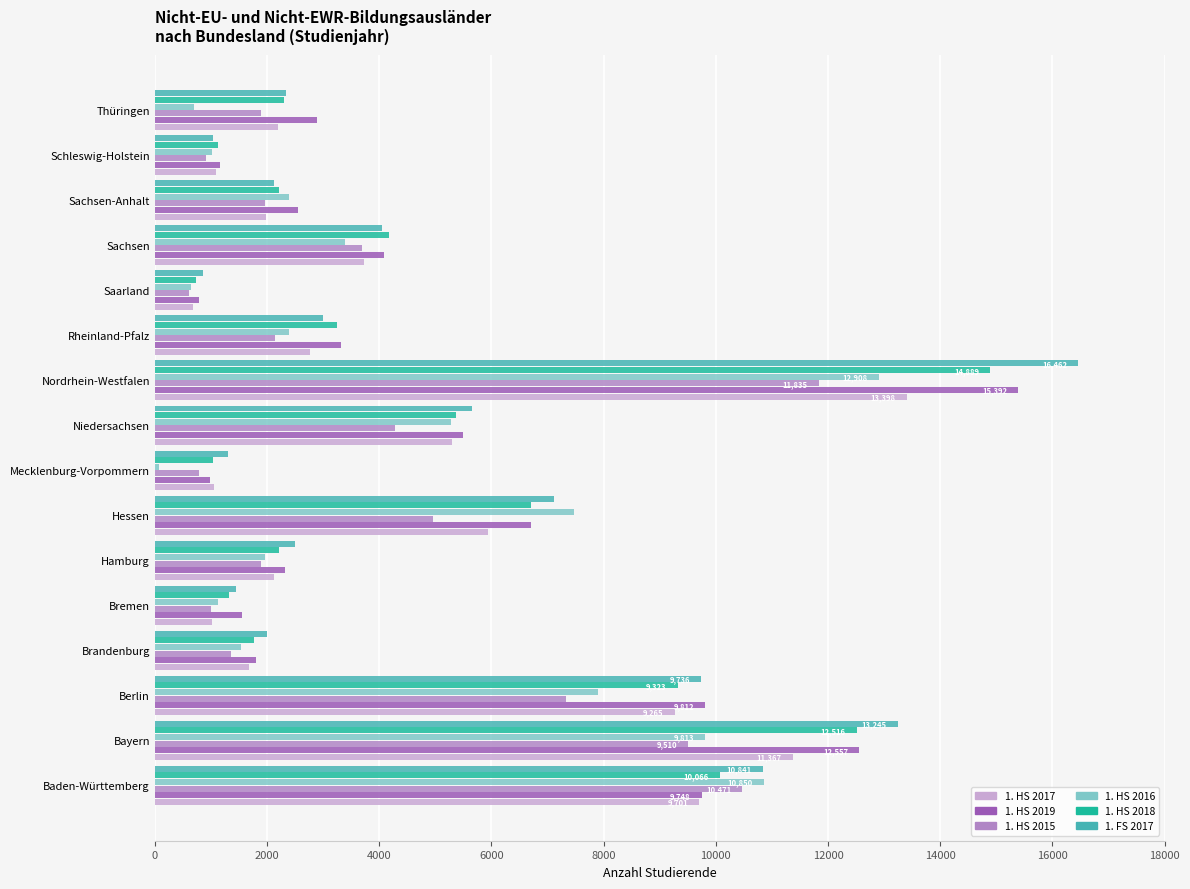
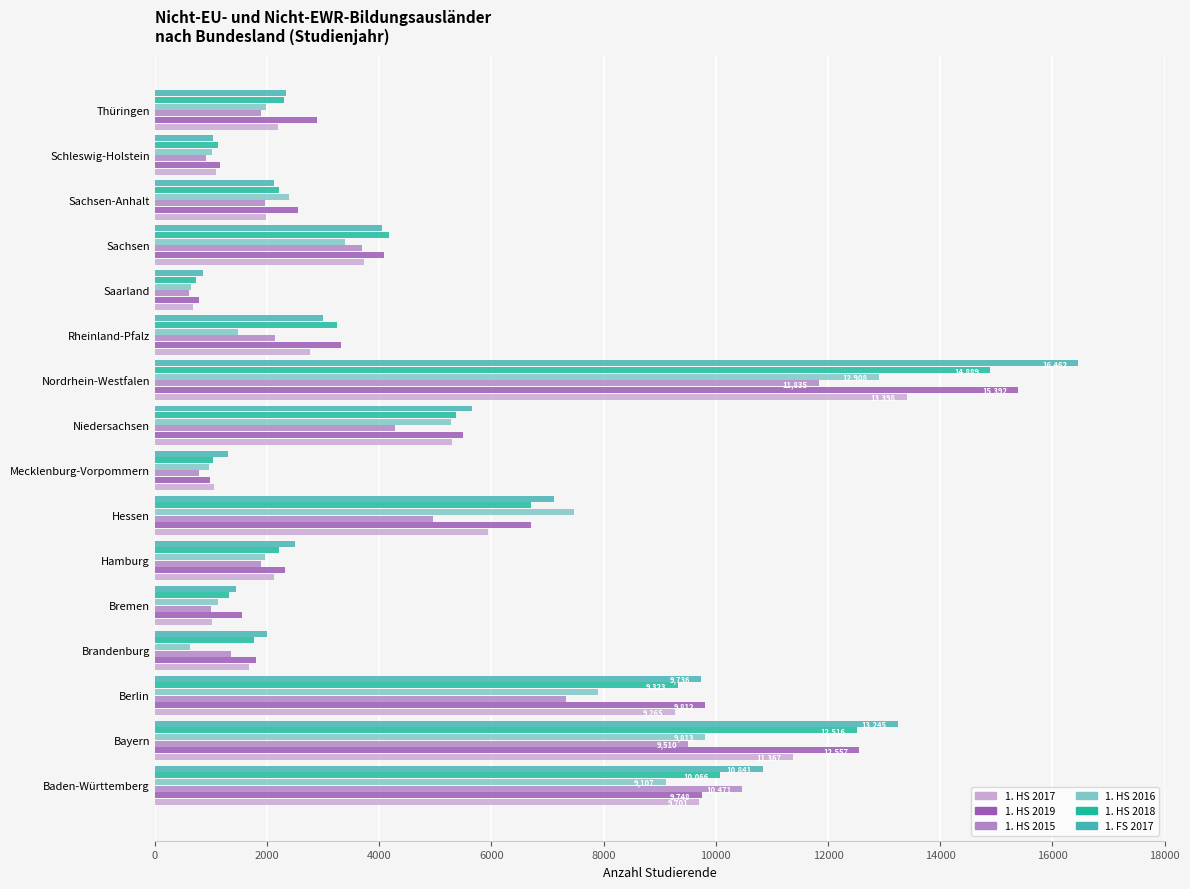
1. HS 2016, Thüringen: 700 -> 2000
1. HS 2016, Rheinland-Pfalz: 2400 -> 1500
1. HS 2016, Mecklenburg-Vorpommern: 100 -> 1000
1. HS 2016, Brandenburg: 1500 -> 600
1. HS 2016, Baden-Württemberg: 10900 -> 9100
